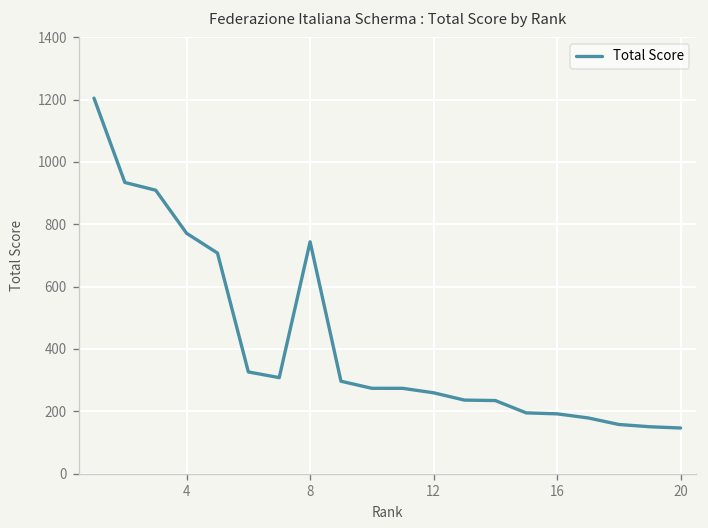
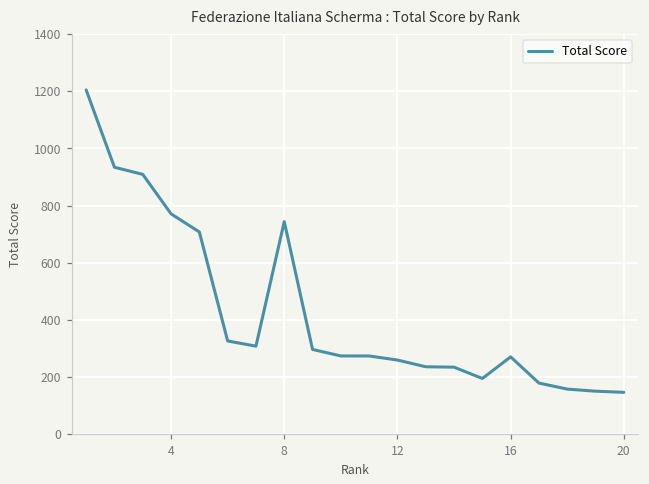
16: 190 -> 270
